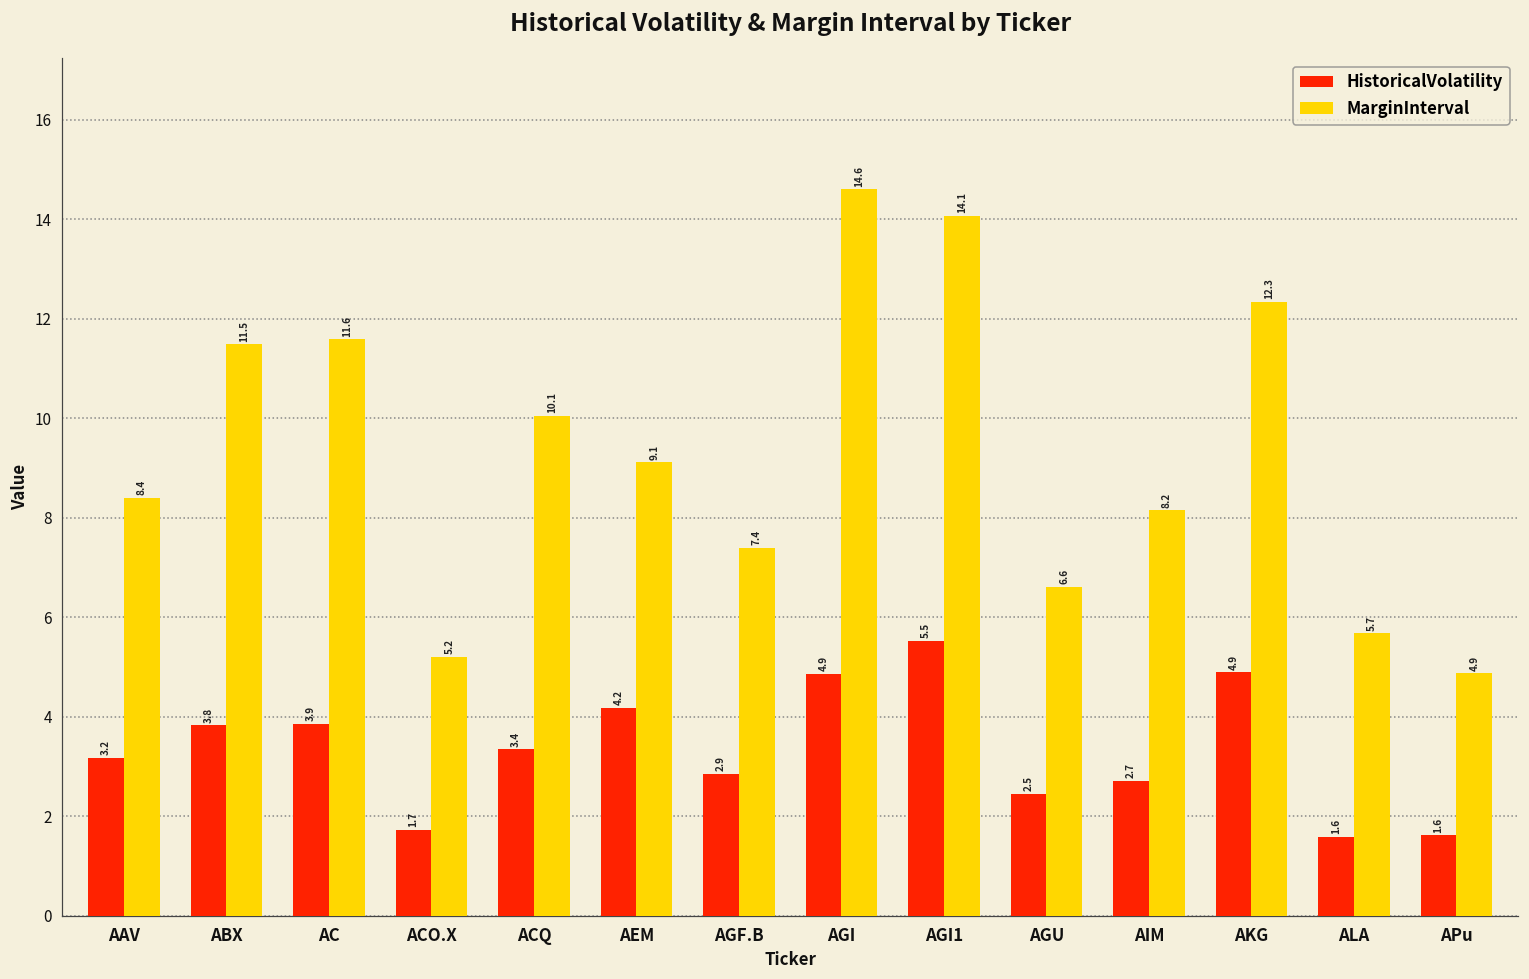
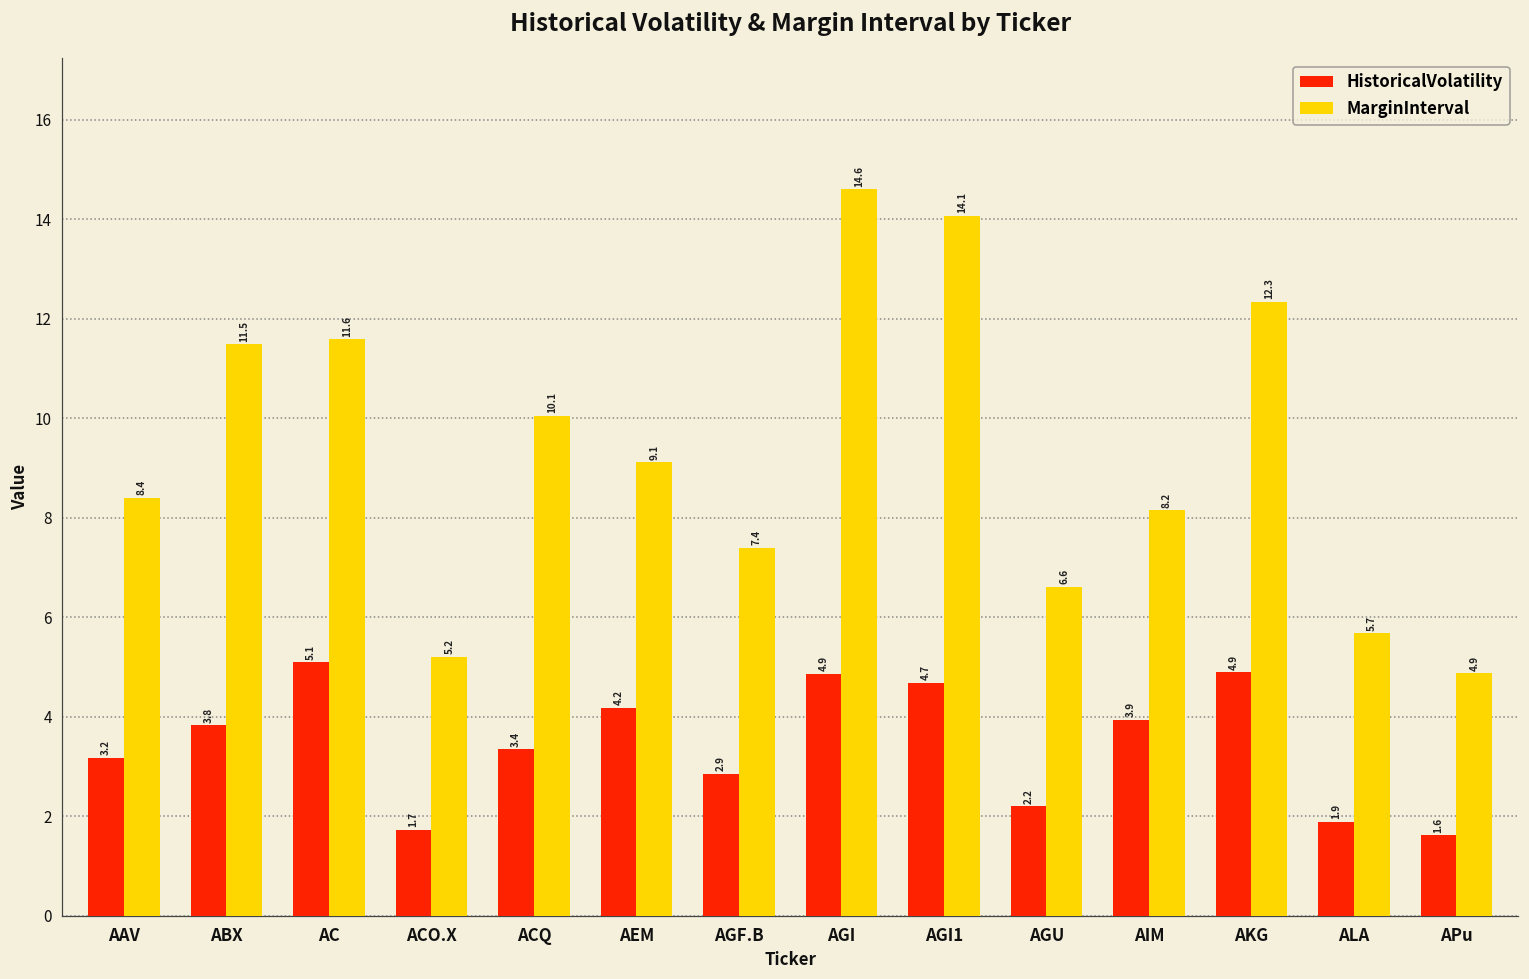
HistoricalVolatility, AC: 3.9 -> 5.1
HistoricalVolatility, AGI1: 5.5 -> 4.7
HistoricalVolatility, AGU: 2.5 -> 2.2
HistoricalVolatility, AIM: 2.7 -> 3.9
HistoricalVolatility, ALA: 1.6 -> 1.9
